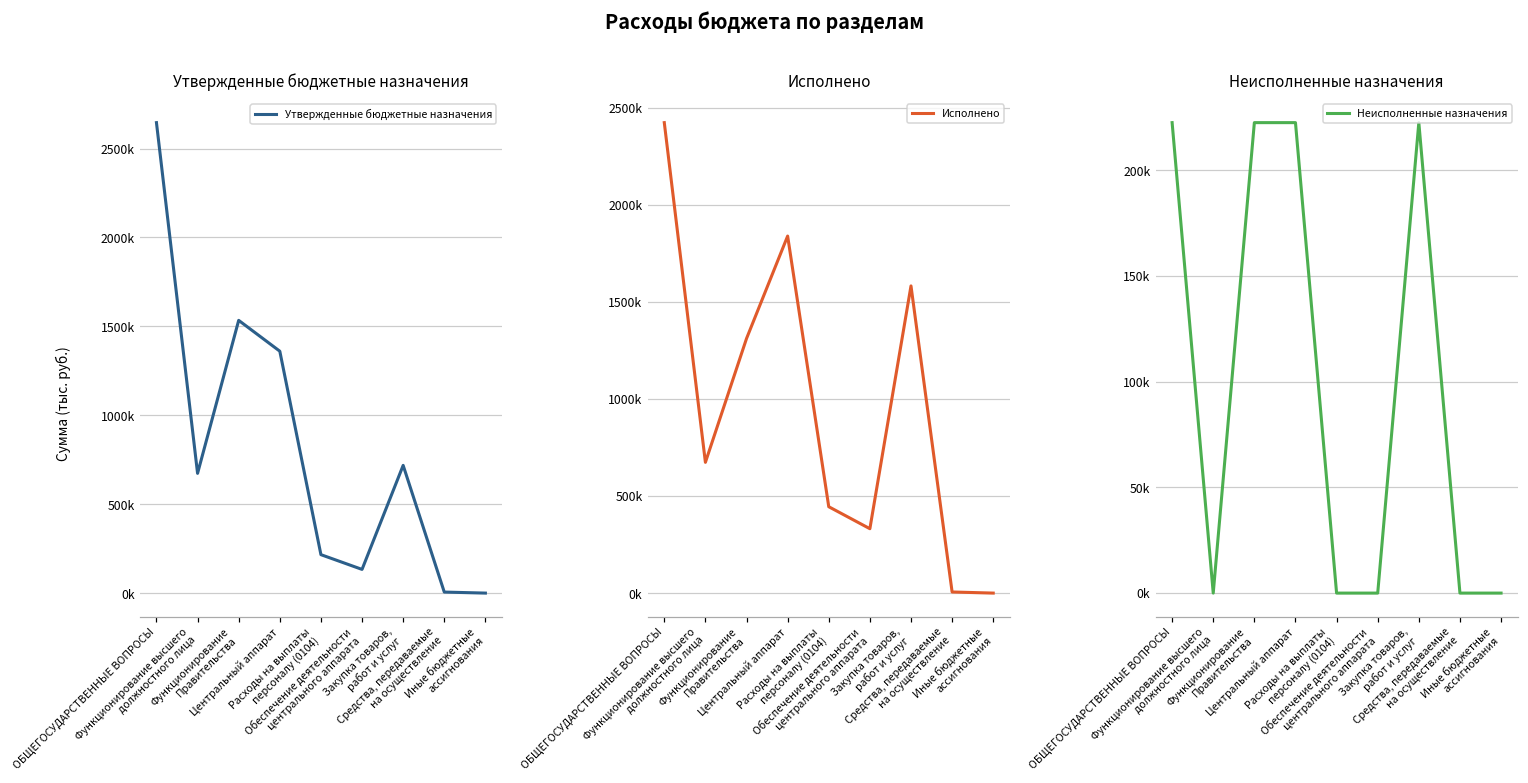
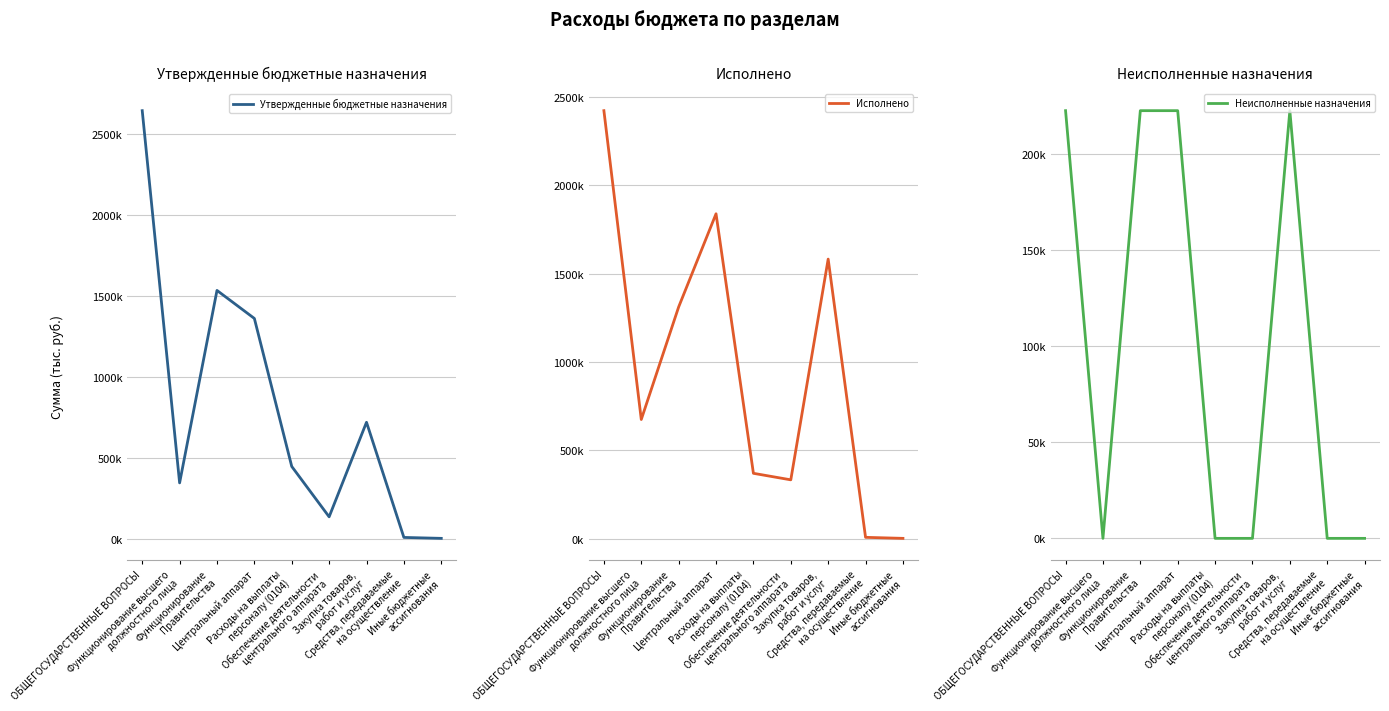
Утвержденные бюджетные назначения, Функционирование высшего должностного лица: 670000 -> 340000
Утвержденные бюджетные назначения, Расходы на выплаты персоналу (0104): 220000 -> 450000
Исполнено, Расходы на выплаты персоналу (0104): 450000 -> 370000
